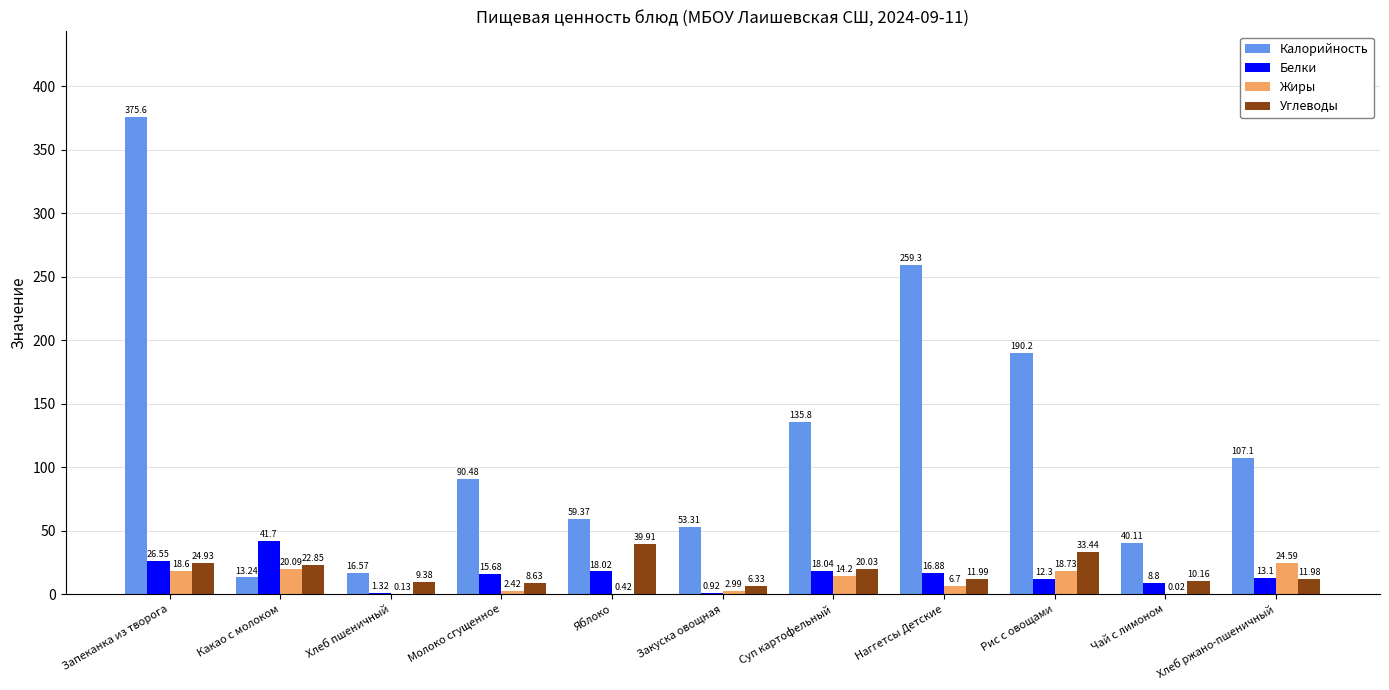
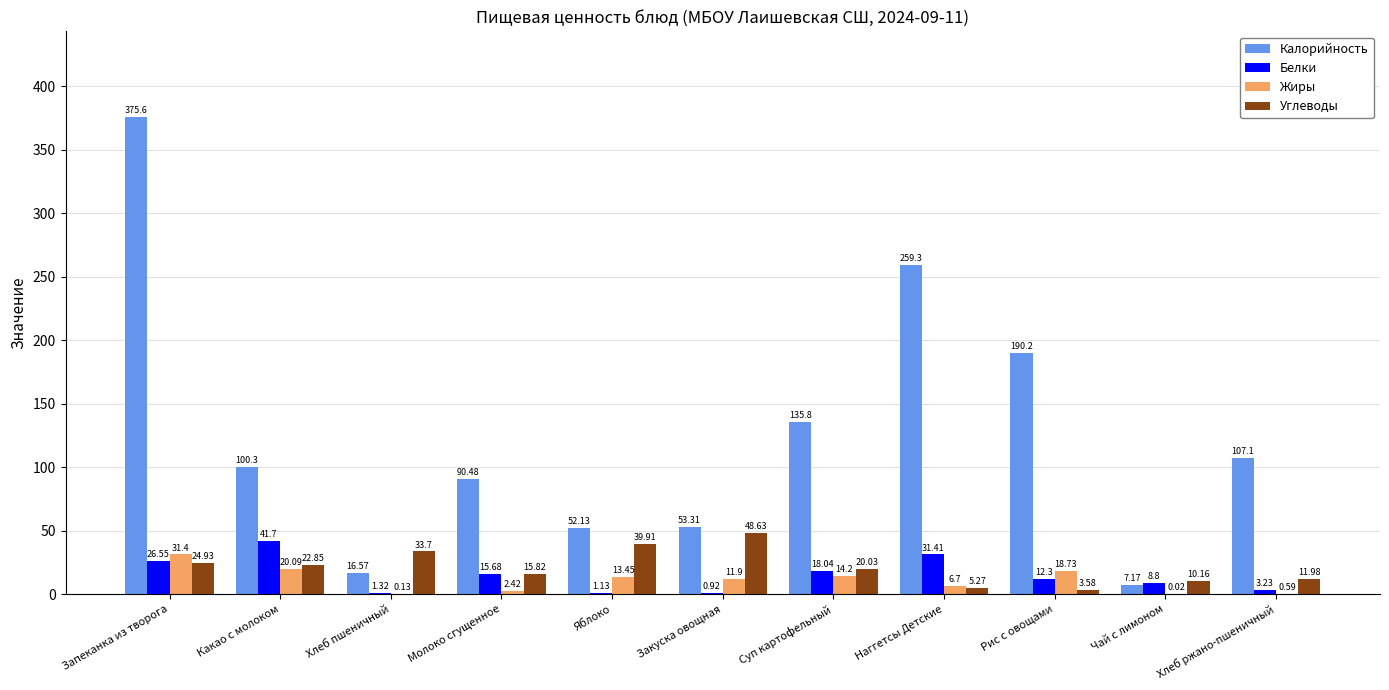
Жиры, Запеканка из творога: 18.6 -> 31.4
Калорийность, Какао с молоком: 13.24 -> 100.3
Углеводы, Хлеб пшеничный: 9.38 -> 33.7
Углеводы, Молоко сгущенное: 8.63 -> 15.82
Калорийность, Яблоко: 59.37 -> 52.13
Белки, Яблоко: 18.02 -> 1.13
Жиры, Яблоко: 0.42 -> 13.45
Жиры, Закуска овощная: 2.99 -> 11.9
Углеводы, Закуска овощная: 6.33 -> 48.63
Белки, Наггетсы Детские: 16.88 -> 31.41
Углеводы, Наггетсы Детские: 11.99 -> 5.27
Углеводы, Рис с овощами: 33.44 -> 3.58
Калорийность, Чай с лимоном: 40.11 -> 7.17
Белки, Хлеб ржано-пшеничный: 13.1 -> 3.23
Жиры, Хлеб ржано-пшеничный: 24.59 -> 0.59
